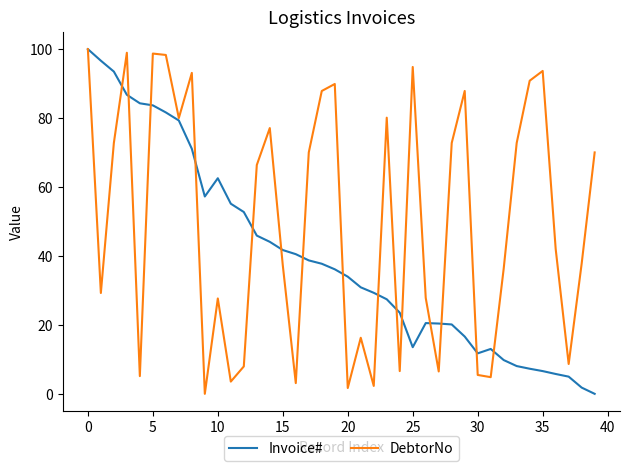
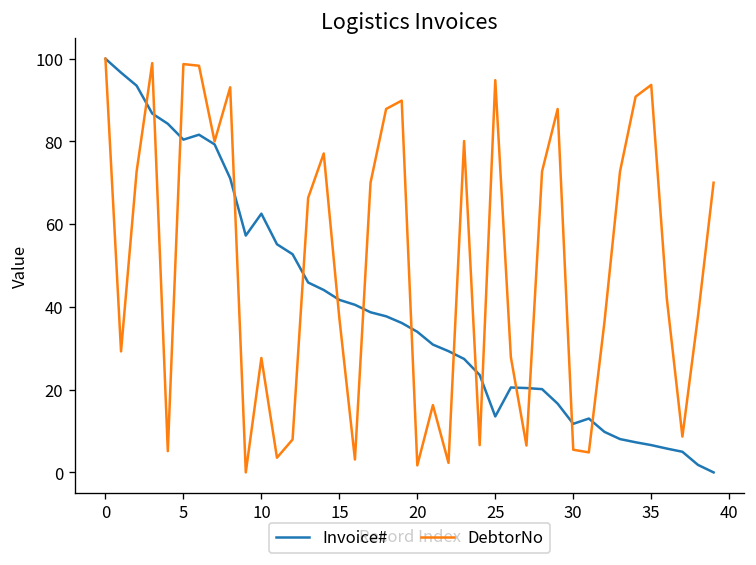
Invoice#, 5: 84 -> 80
